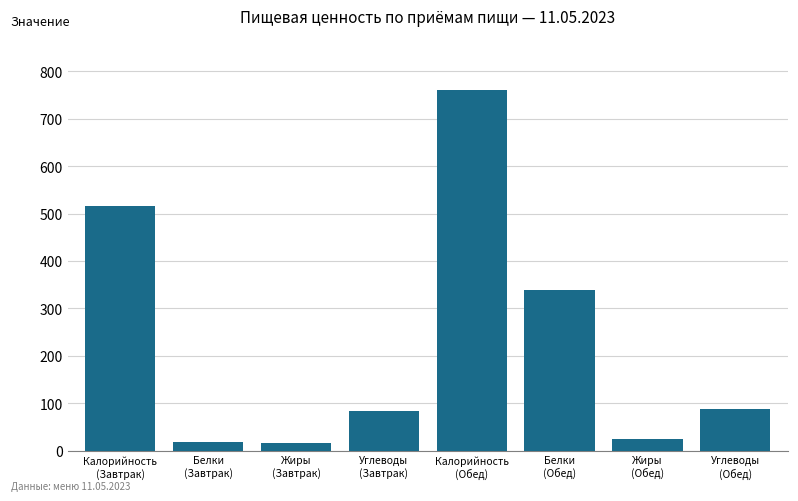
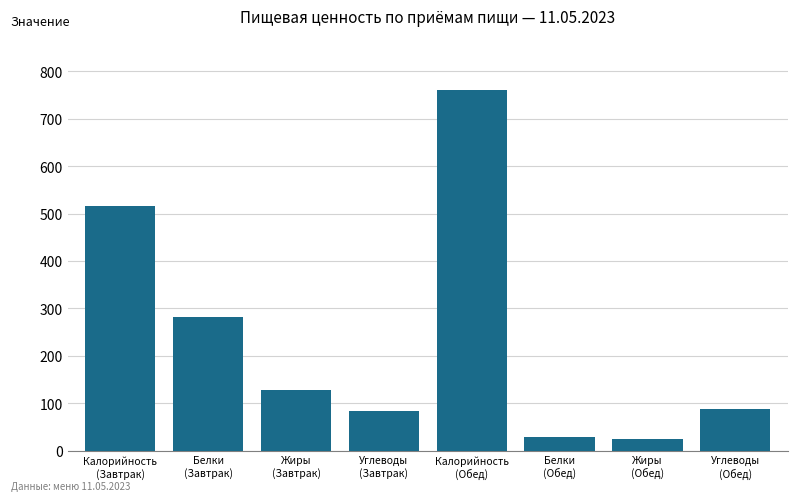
Белки (Завтрак): 20 -> 280
Жиры (Завтрак): 20 -> 130
Белки (Обед): 340 -> 30
